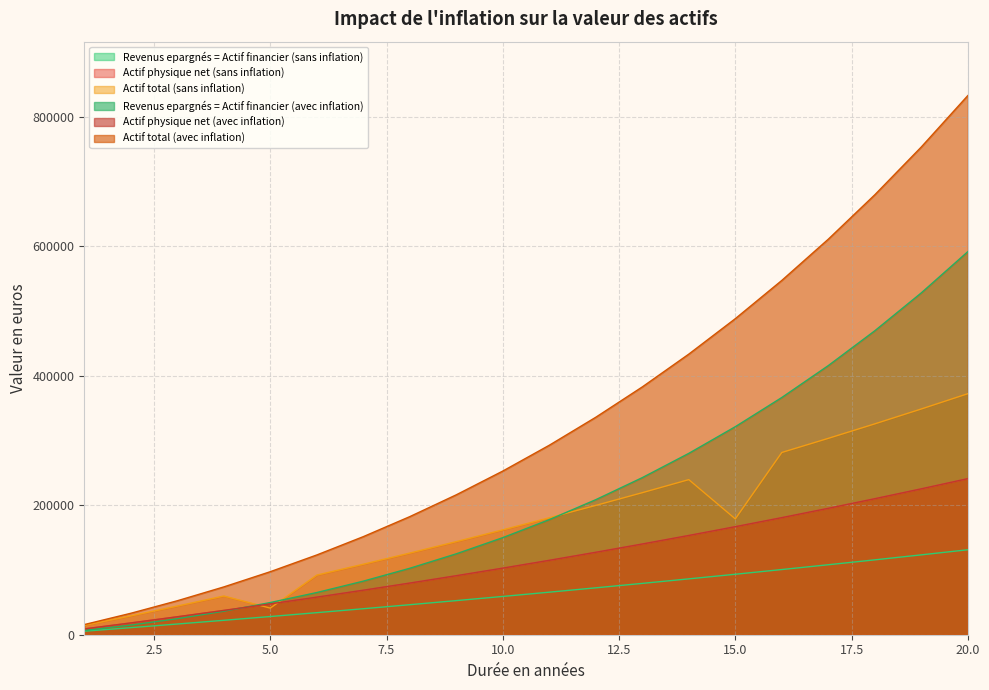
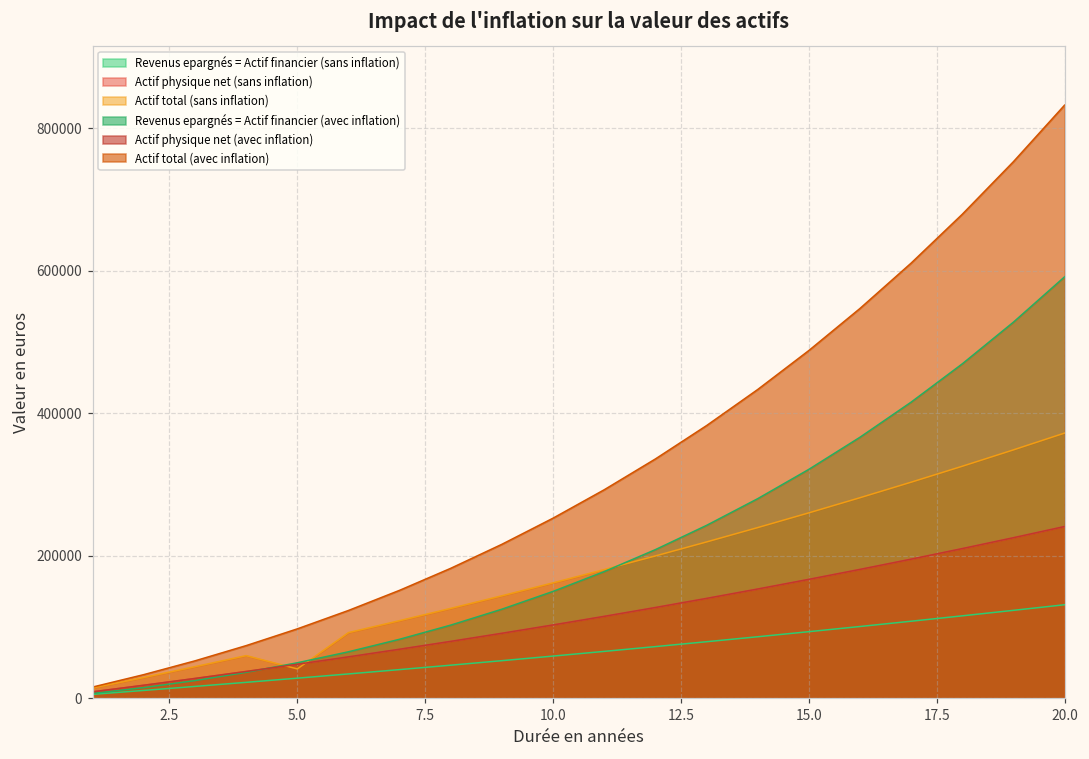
Actif total (sans inflation), 15.0: 180000 -> 260000
